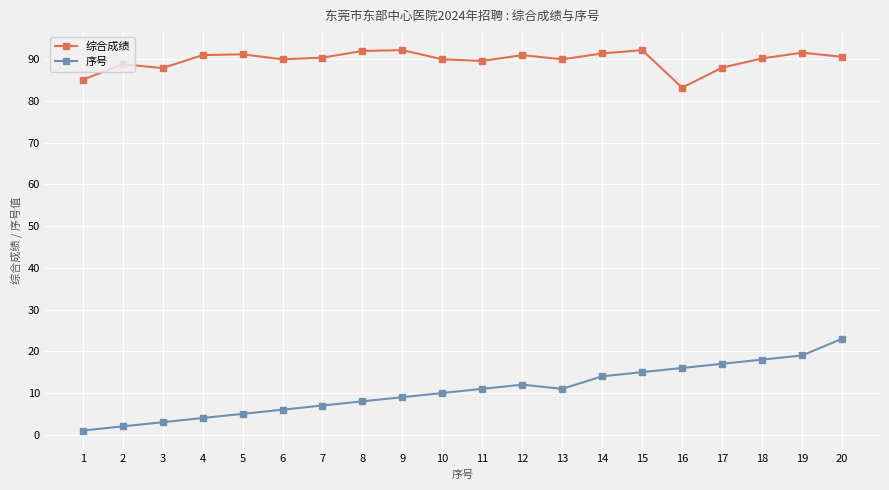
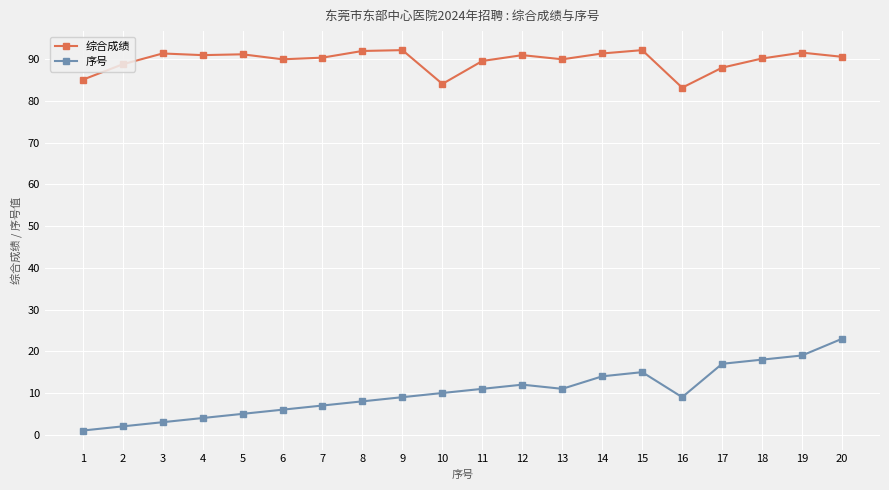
综合成绩, 3: 88 -> 91
综合成绩, 10: 90 -> 84
序号, 16: 16 -> 9
